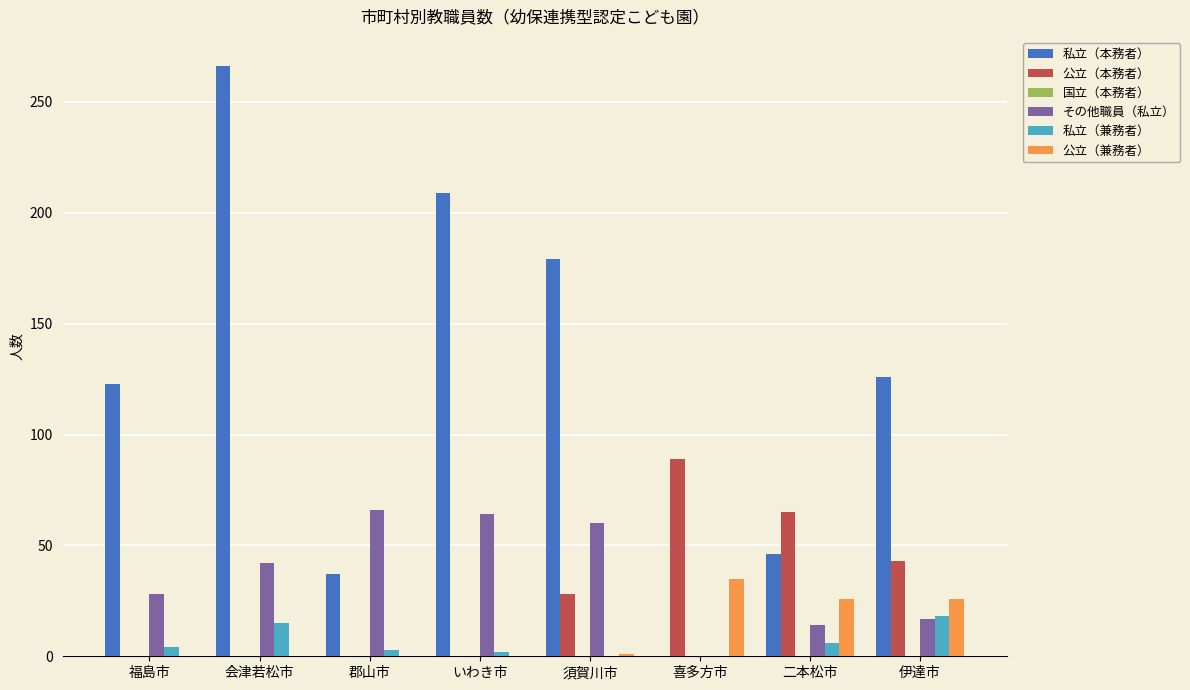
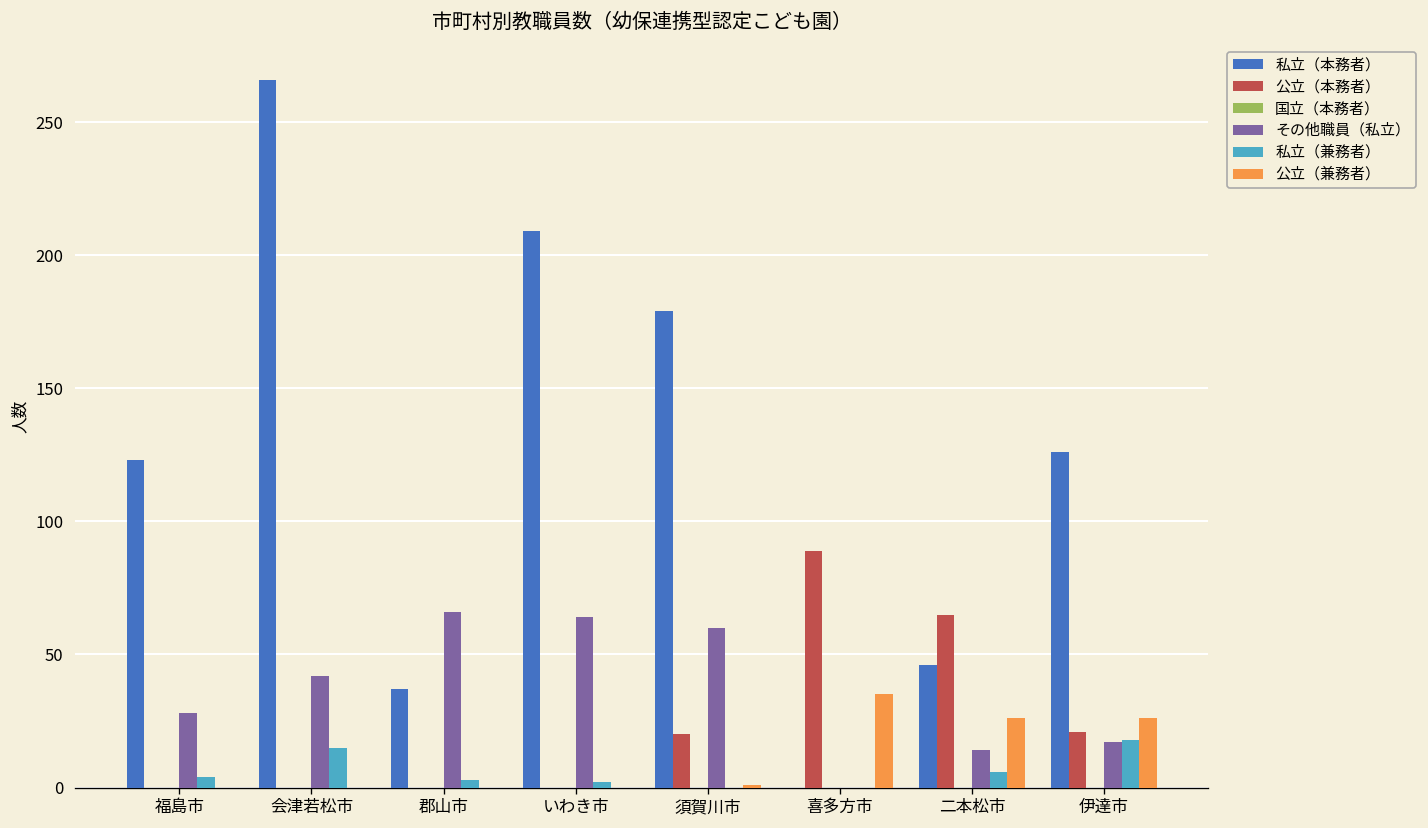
公立（本務者）, 須賀川市: 28 -> 20
公立（本務者）, 伊達市: 43 -> 21
